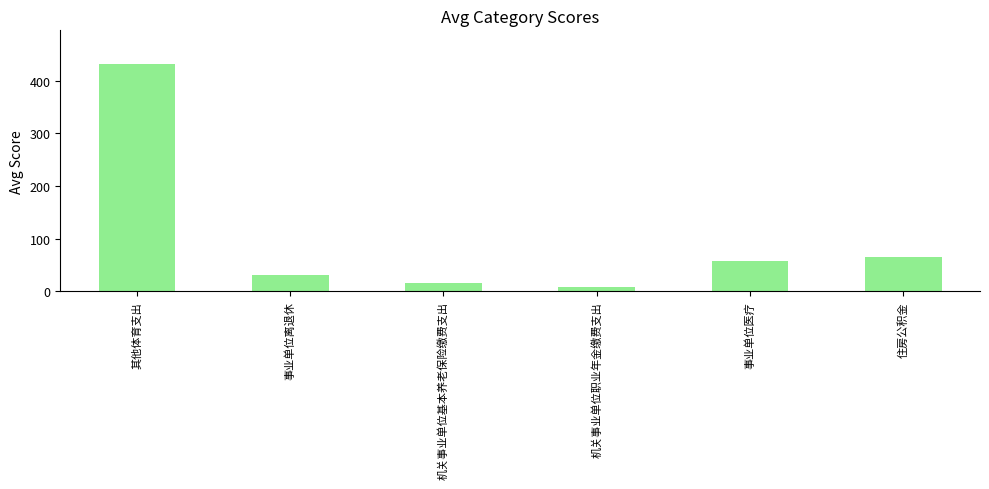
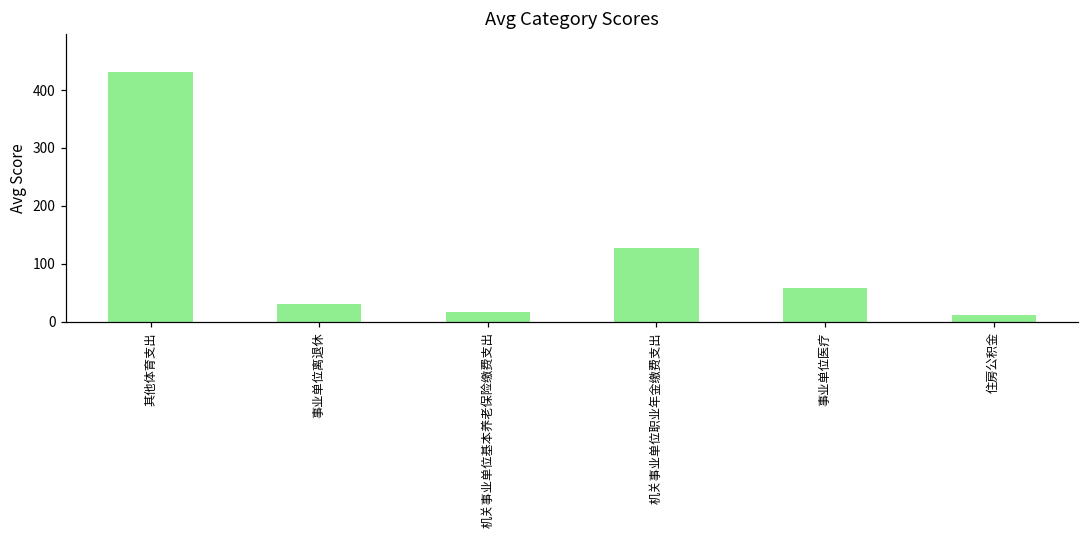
机关事业单位职业年金缴费支出: 10 -> 130
住房公积金: 60 -> 10
